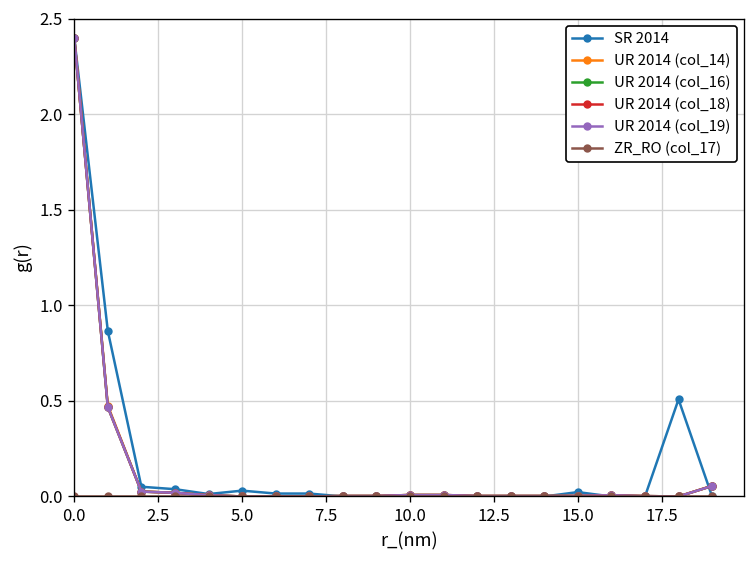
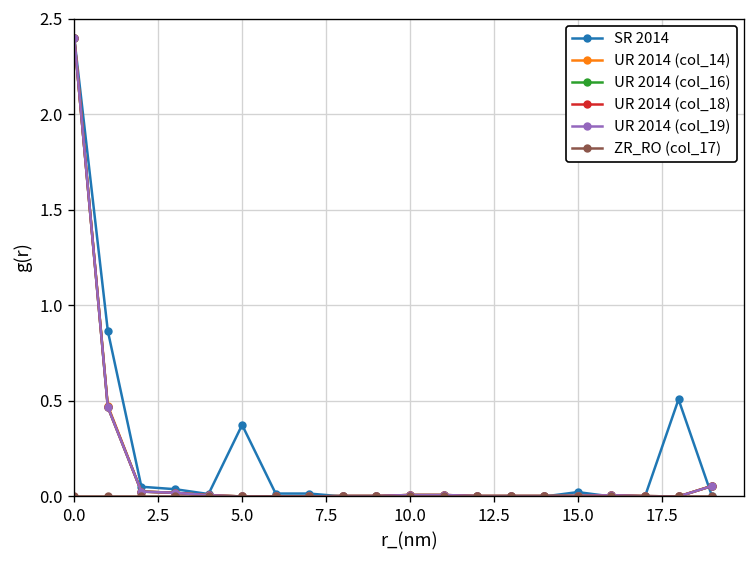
SR 2014, 5.0: 0.03 -> 0.37
